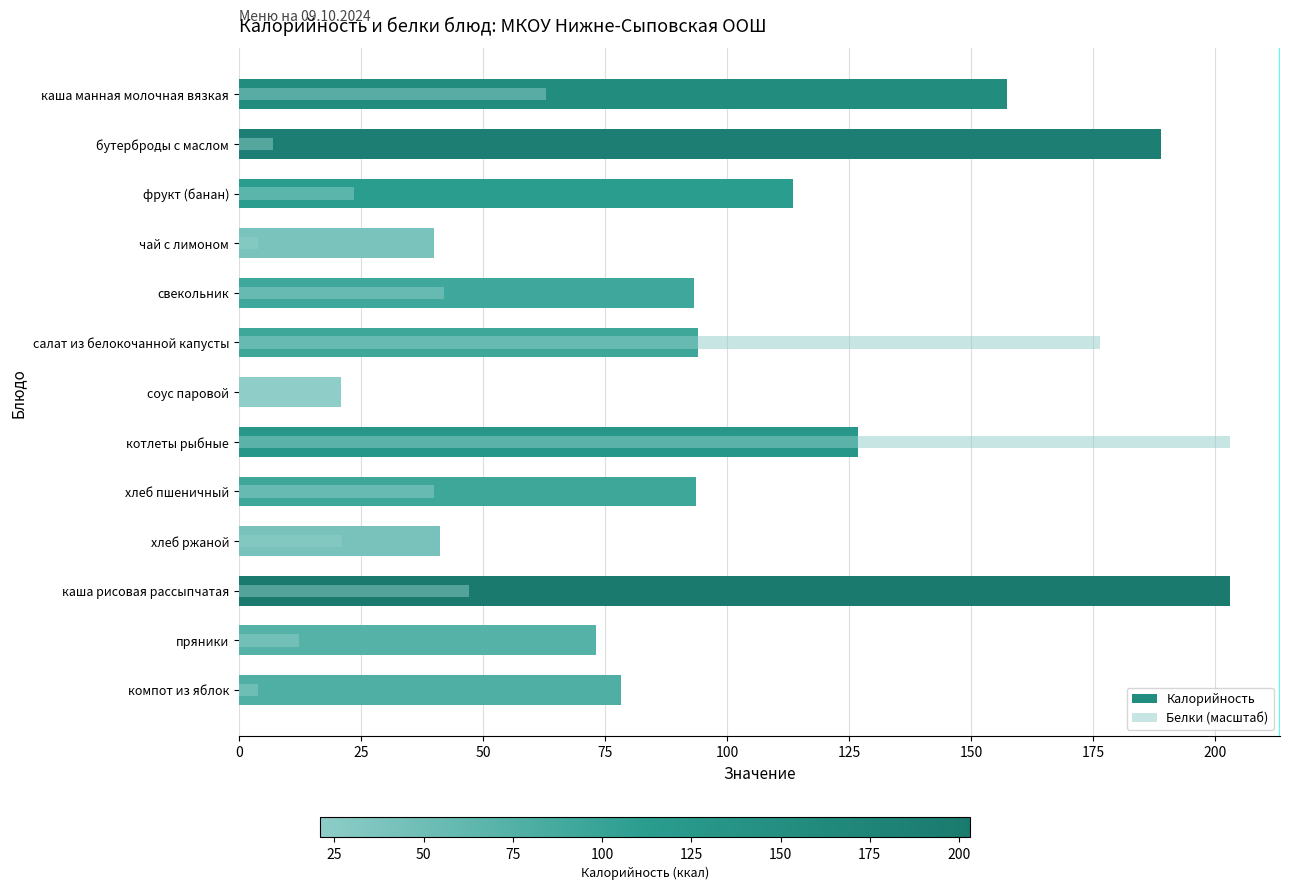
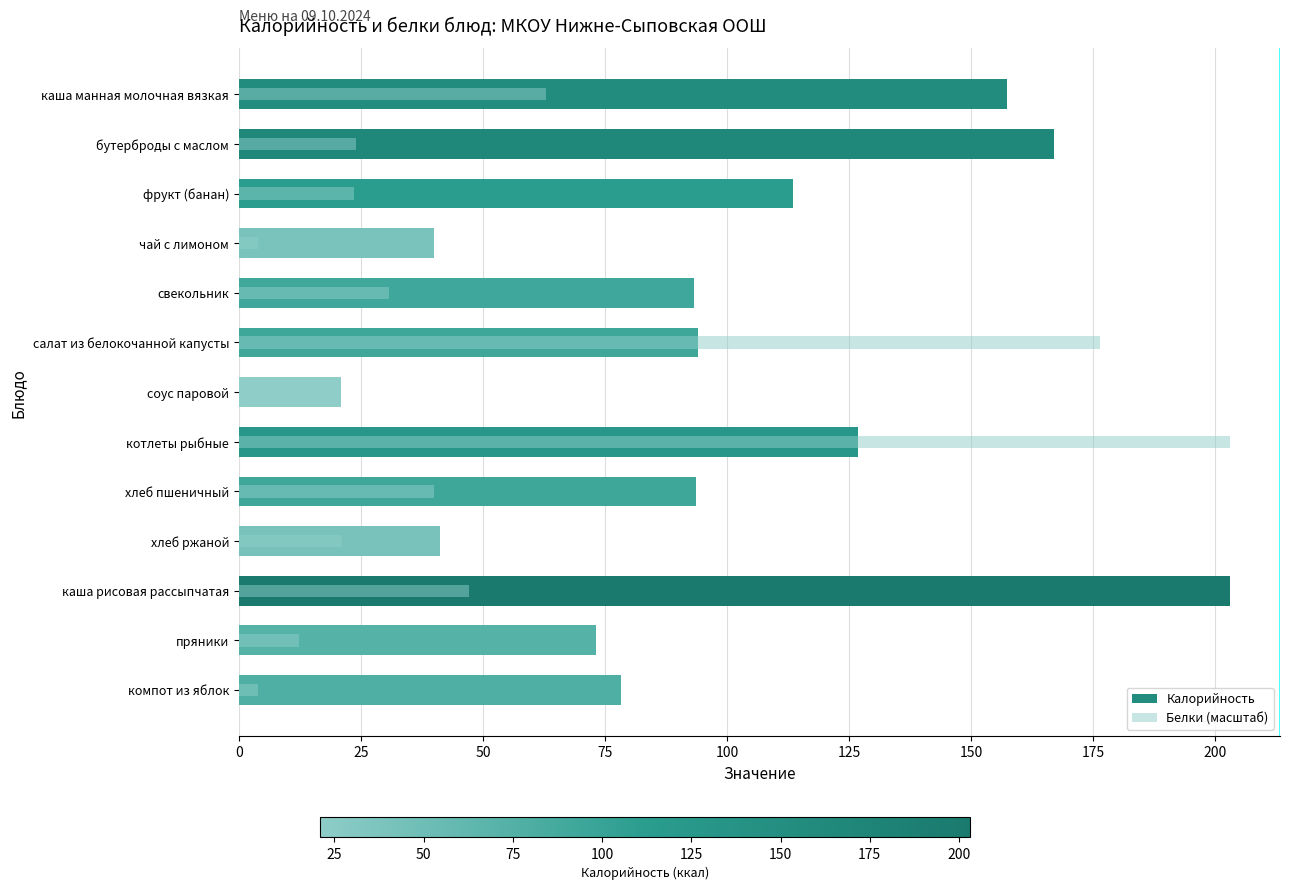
Калорийность, бутерброды с маслом: 189 -> 167
Белки (масштаб), бутерброды с маслом: 7 -> 24
Белки (масштаб), свекольник: 42 -> 31
